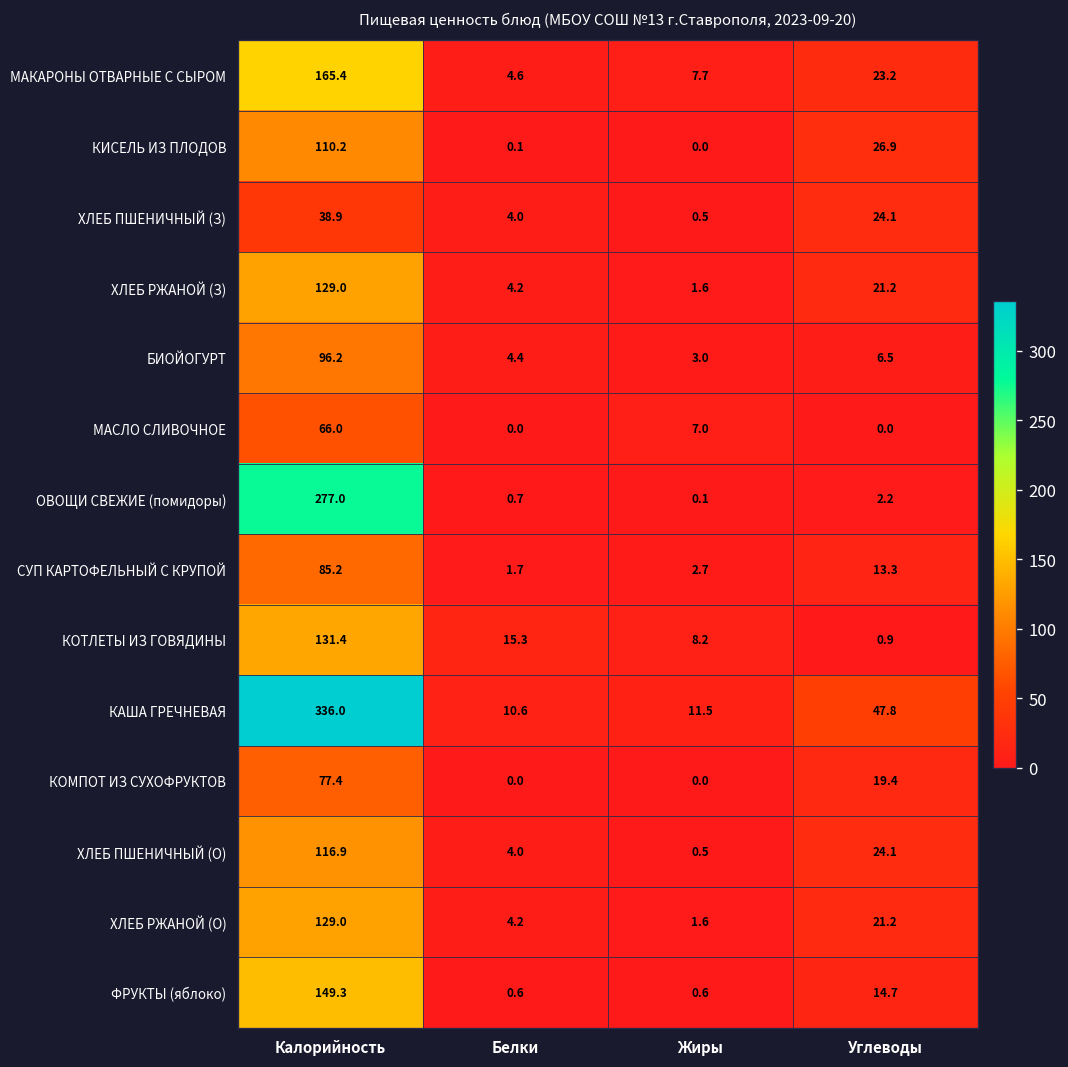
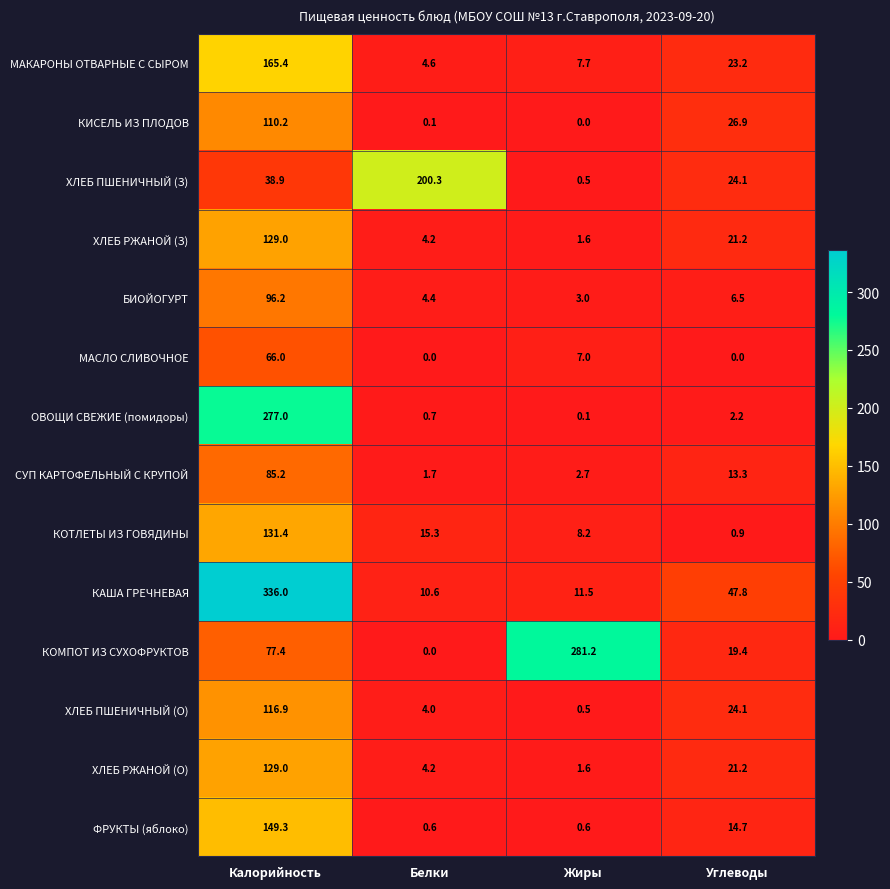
ХЛЕБ ПШЕНИЧНЫЙ (З), Белки: 4.0 -> 200.3
КОМПОТ ИЗ СУХОФРУКТОВ, Жиры: 0.0 -> 281.2
